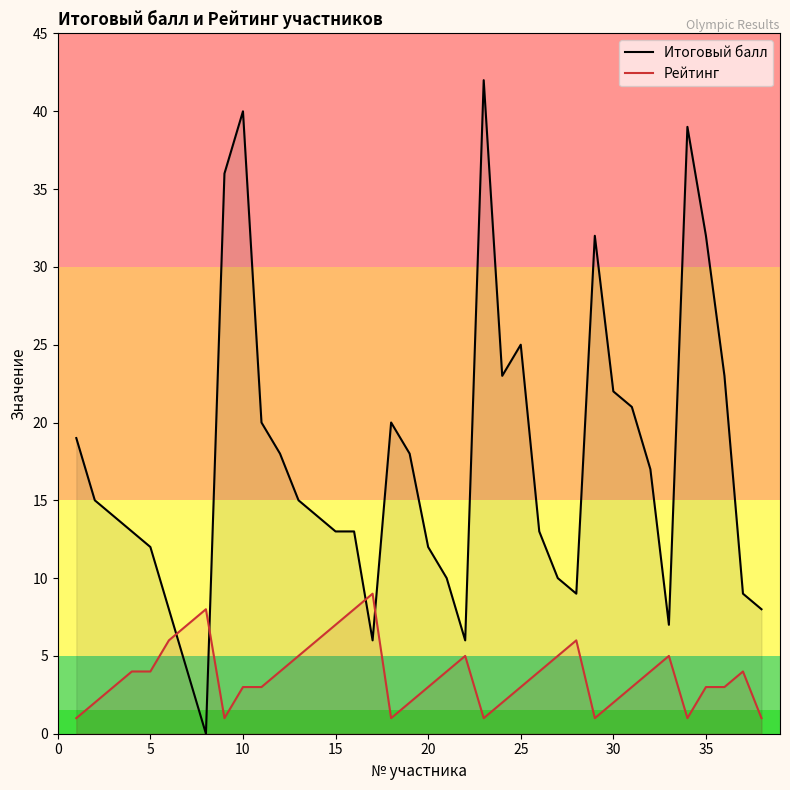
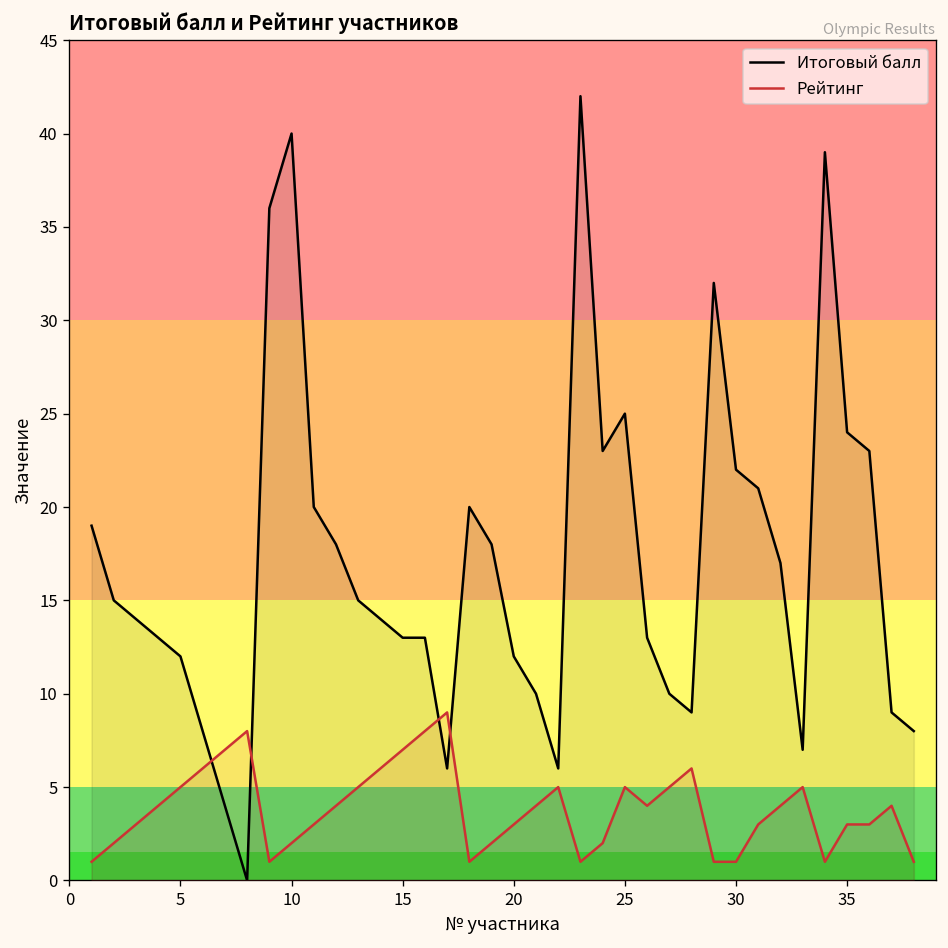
Рейтинг, 5: 4 -> 5
Рейтинг, 10: 3 -> 2
Рейтинг, 25: 3 -> 5
Рейтинг, 30: 2 -> 1
Итоговый балл, 35: 32 -> 24
